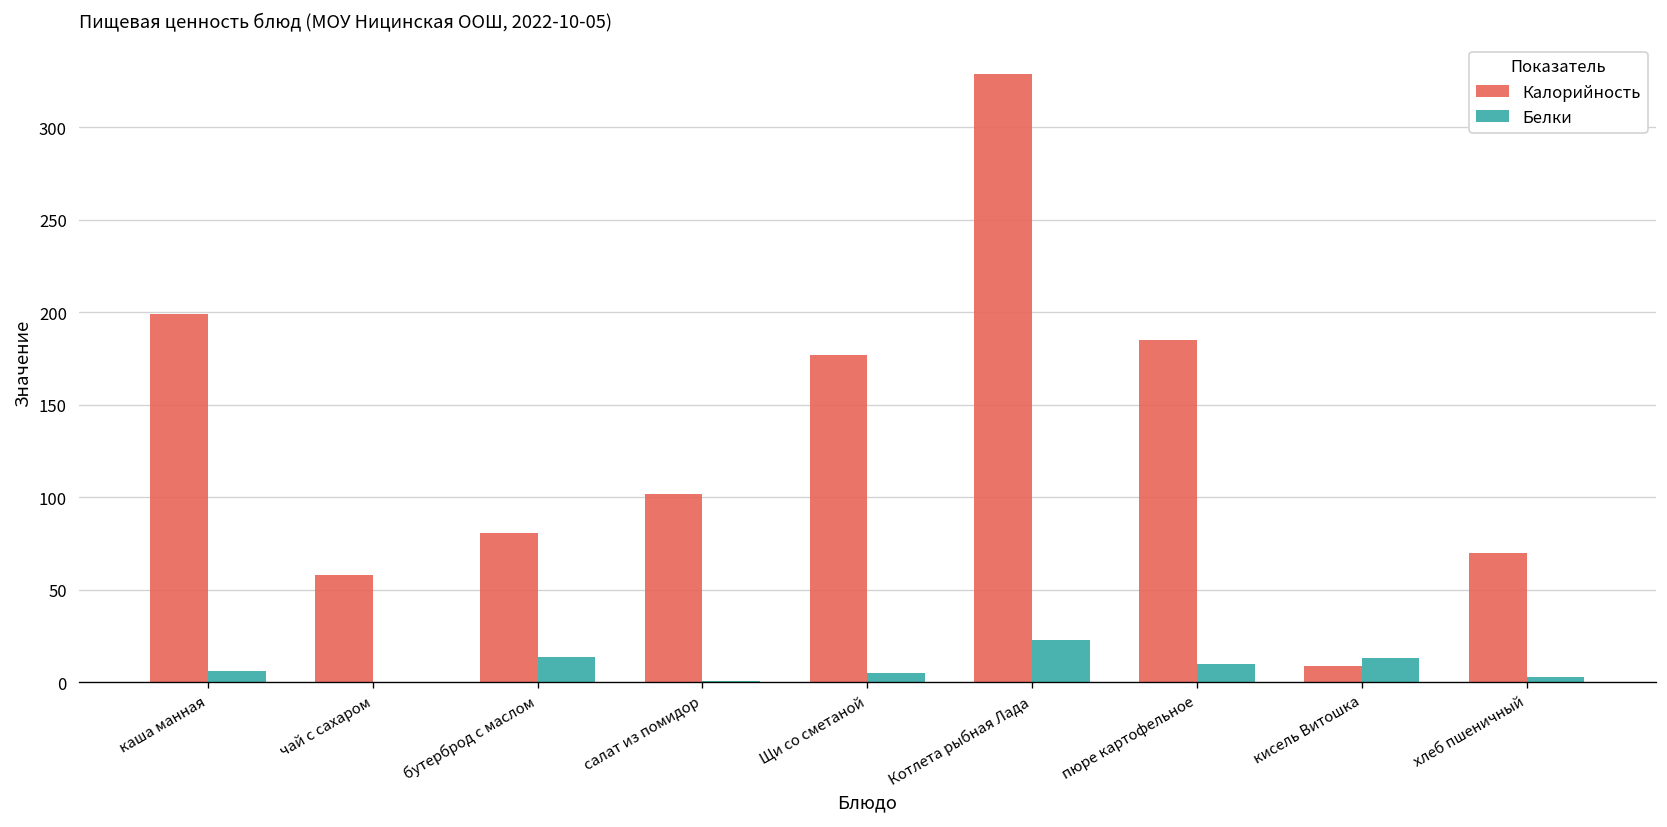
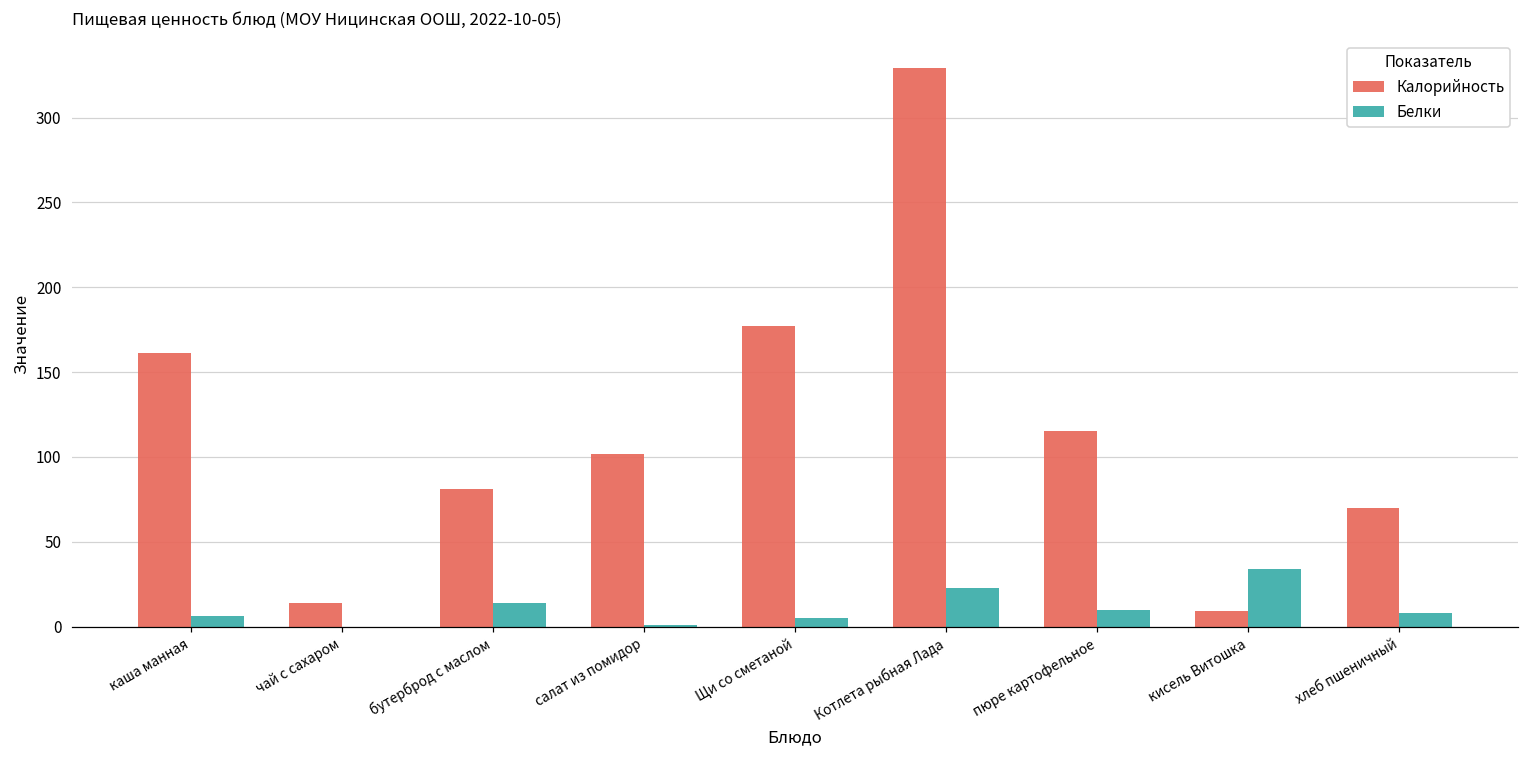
Калорийность, каша манная: 199 -> 161
Калорийность, чай с сахаром: 58 -> 14
Калорийность, пюре картофельное: 185 -> 115
Белки, кисель Витошка: 13 -> 34
Белки, хлеб пшеничный: 3 -> 8
